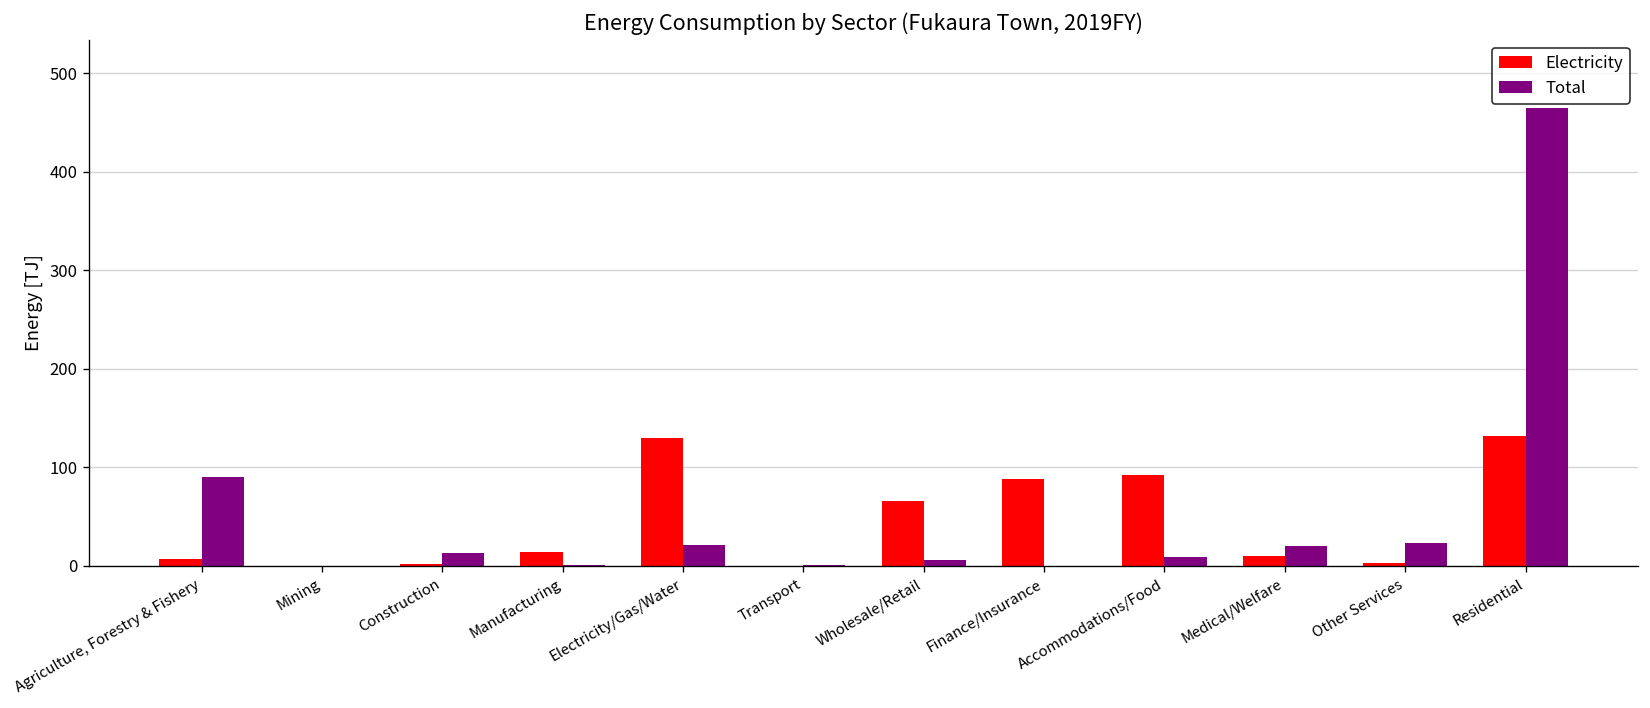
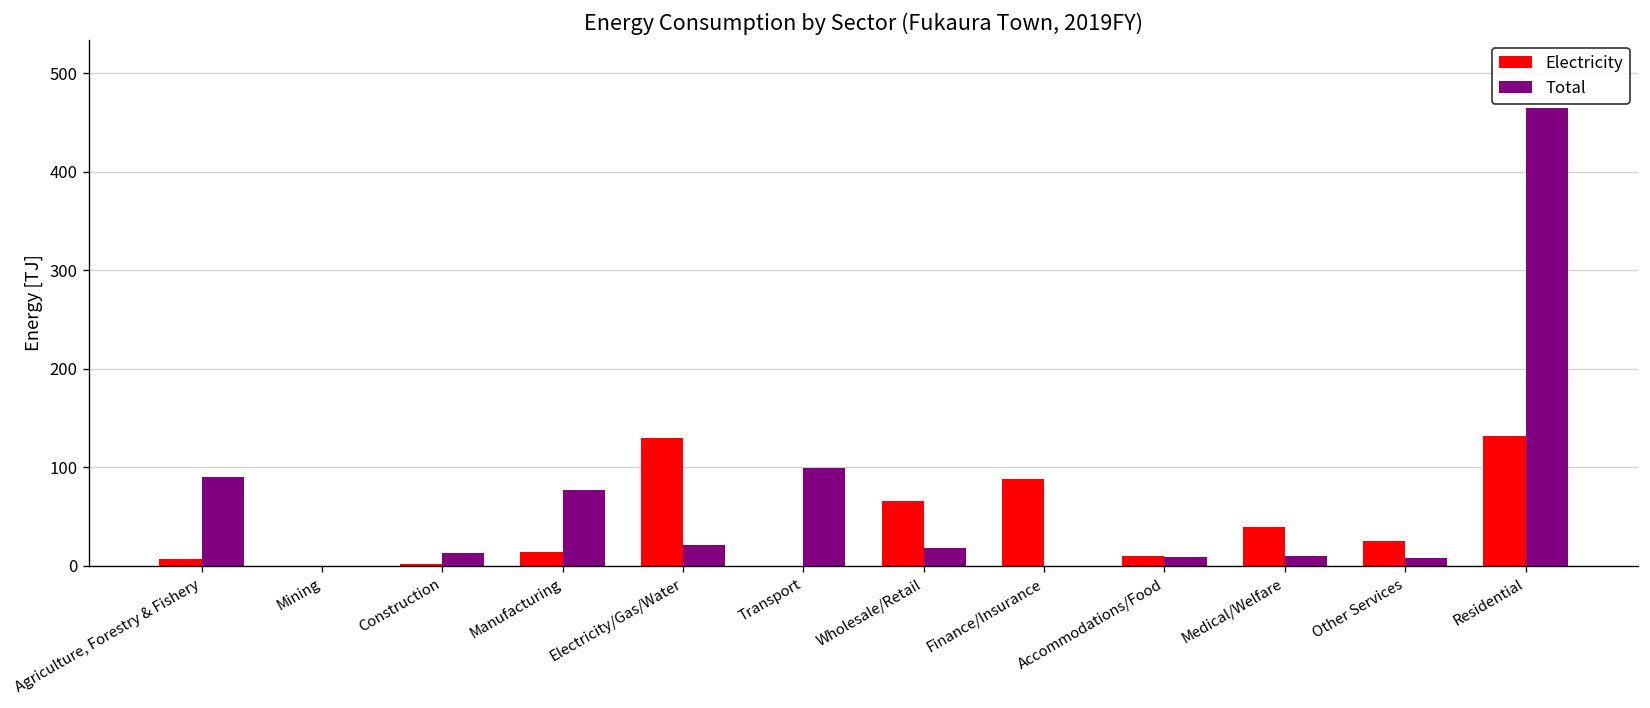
Total, Manufacturing: 0 -> 80
Total, Transport: 0 -> 100
Total, Wholesale/Retail: 10 -> 20
Electricity, Accommodations/Food: 90 -> 10
Electricity, Medical/Welfare: 10 -> 40
Total, Medical/Welfare: 20 -> 10
Electricity, Other Services: 0 -> 30
Total, Other Services: 20 -> 10
